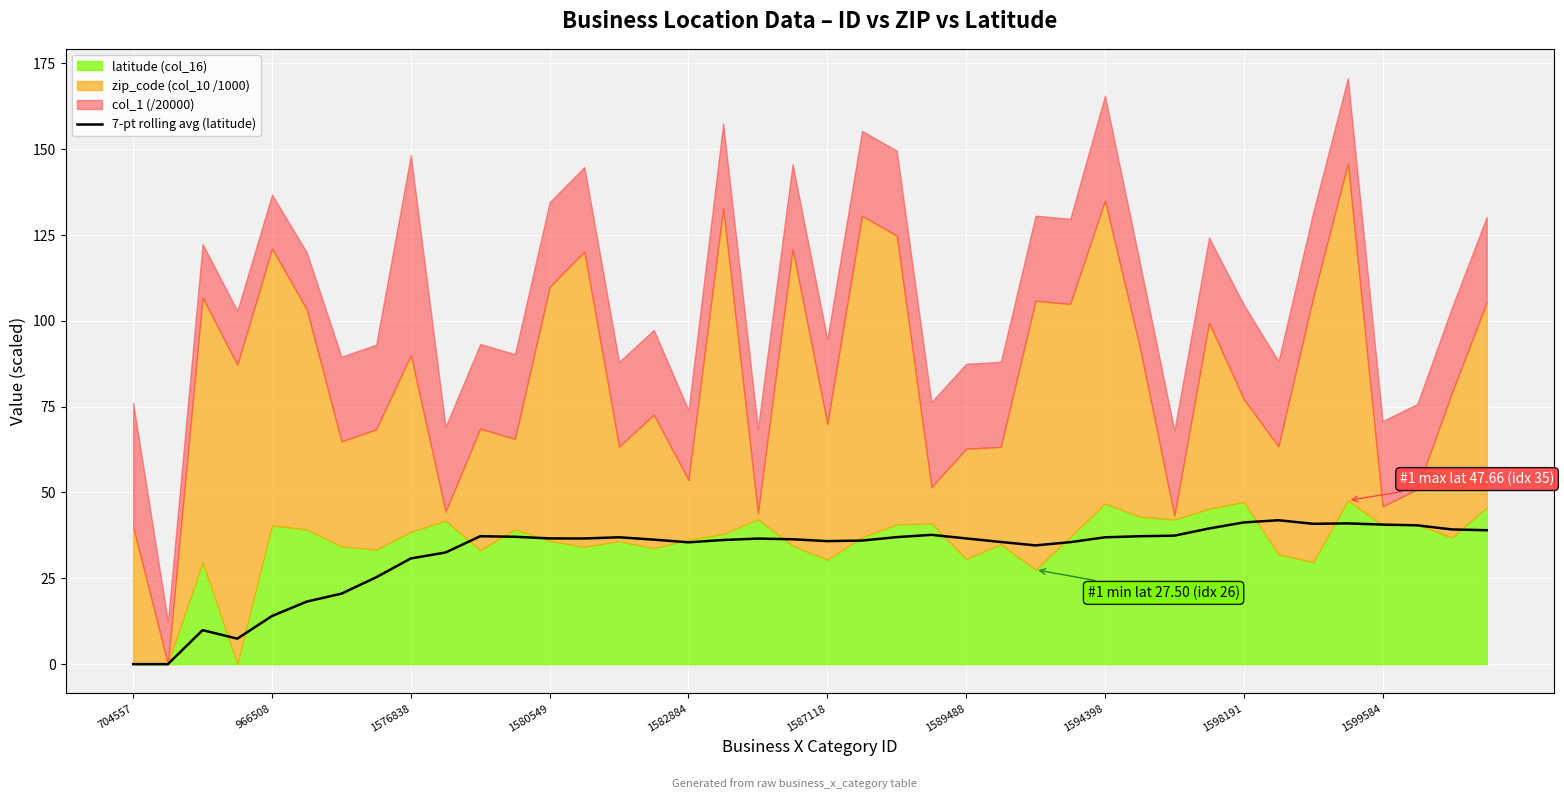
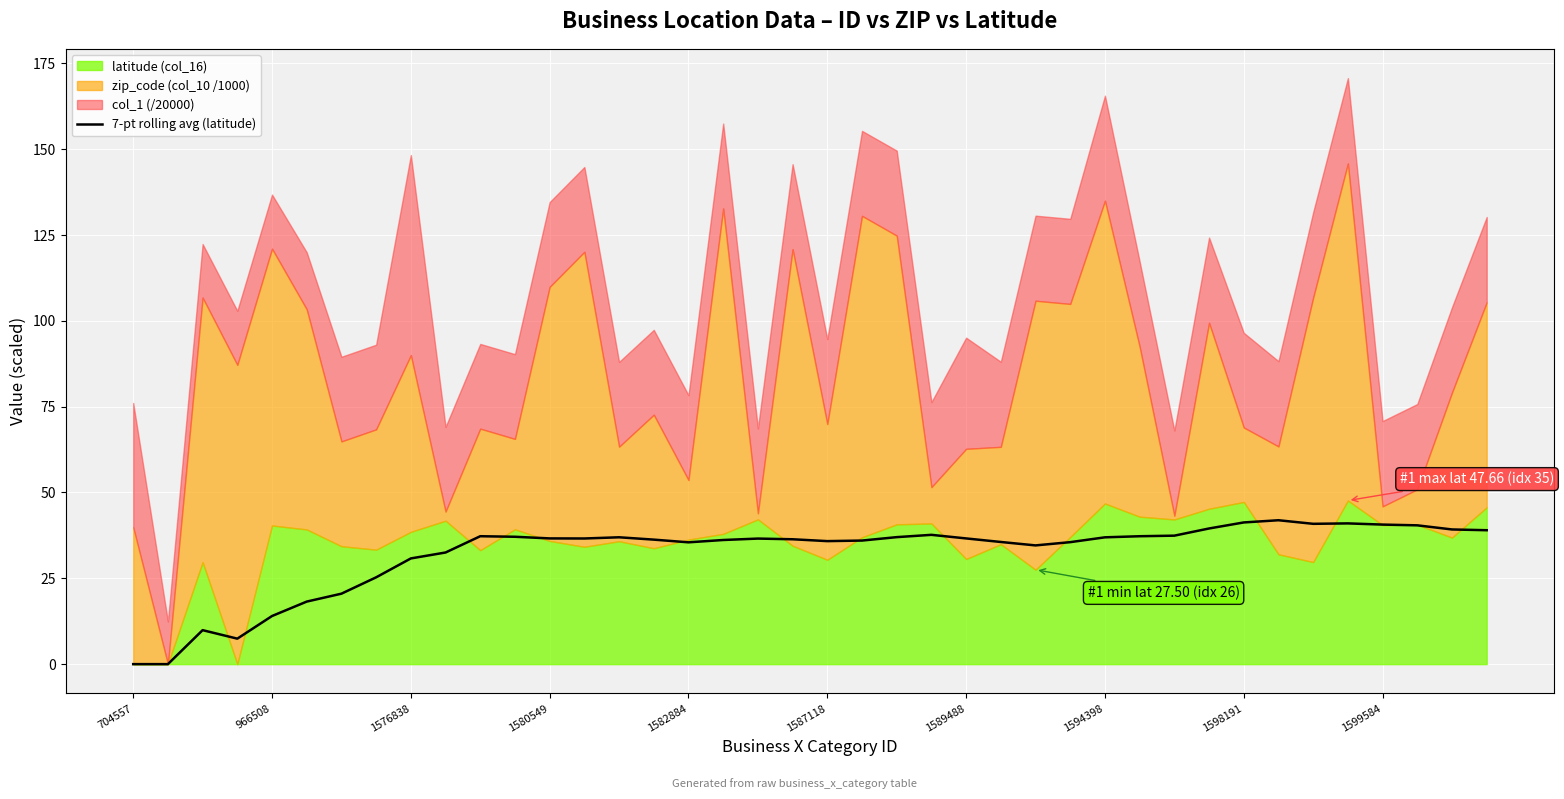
col_1 (/20000), 1582884: 20 -> 25
col_1 (/20000), 1589488: 25 -> 32
zip_code (col_10 /1000), 1598191: 30 -> 22
